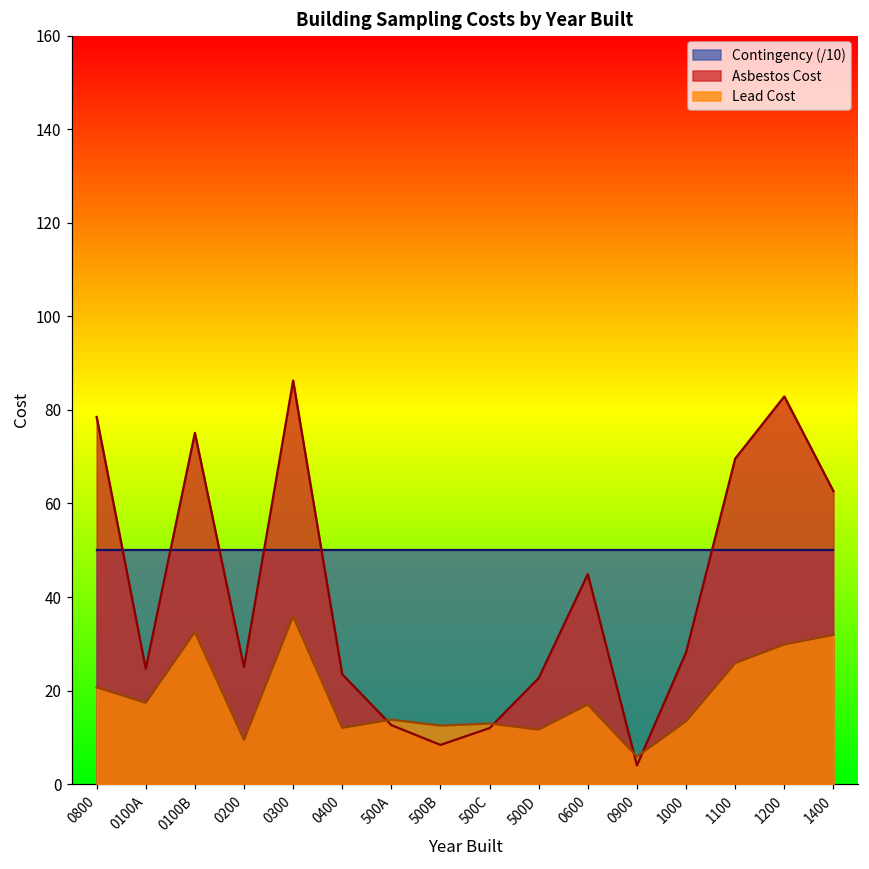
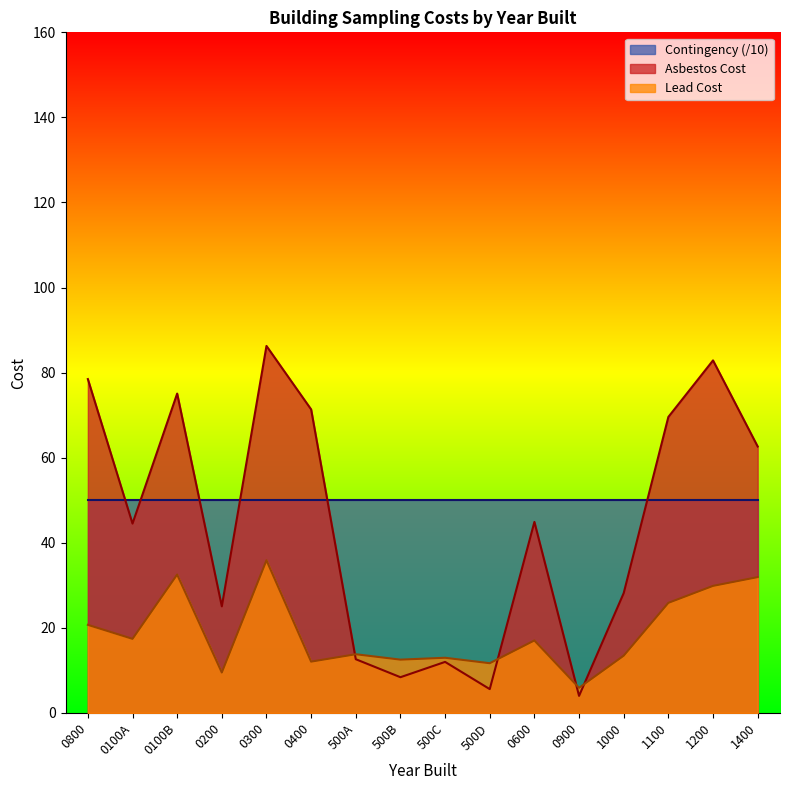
Asbestos Cost, 0100A: 25 -> 45
Asbestos Cost, 0400: 23 -> 71
Asbestos Cost, 500D: 23 -> 6
